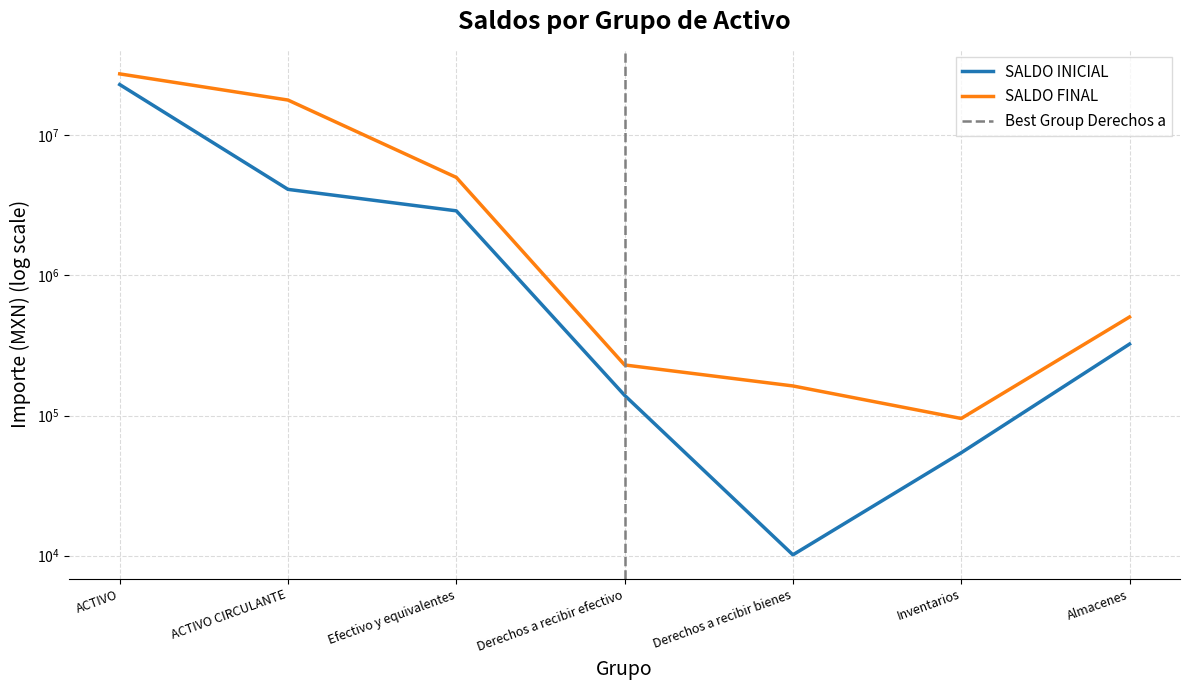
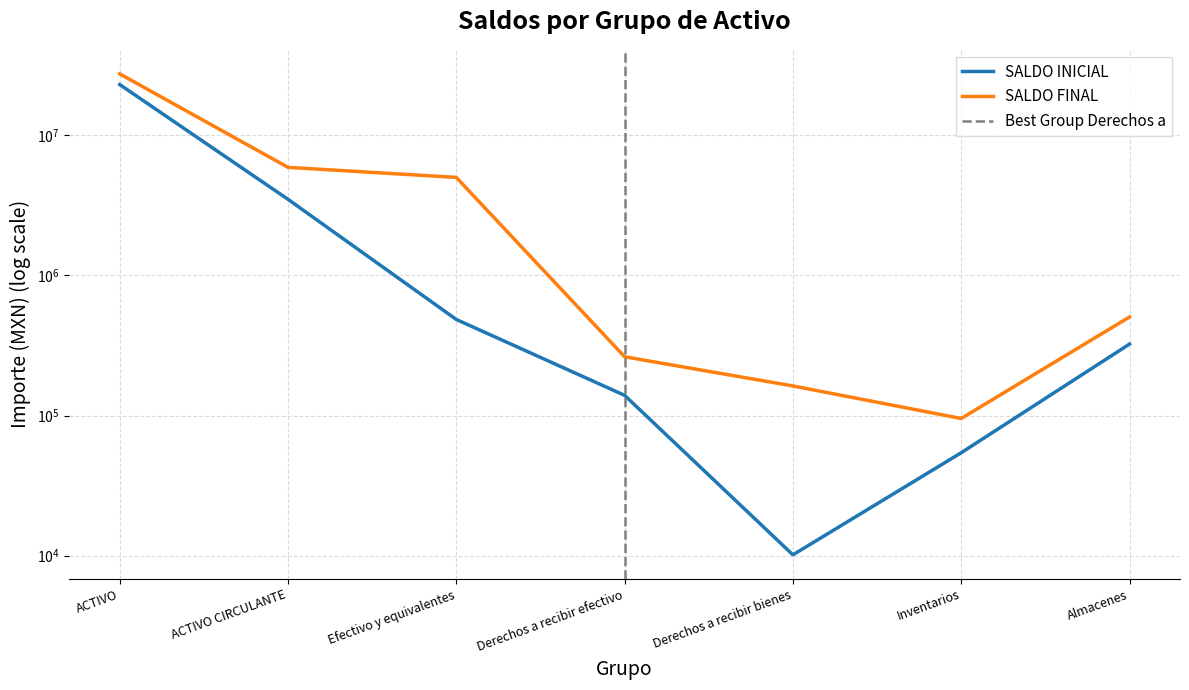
SALDO INICIAL, ACTIVO CIRCULANTE: 4100000 -> 3500000
SALDO FINAL, ACTIVO CIRCULANTE: 18000000 -> 5900000
SALDO INICIAL, Efectivo y equivalentes: 2900000 -> 490000
SALDO FINAL, Derechos a recibir efectivo: 230000 -> 260000
